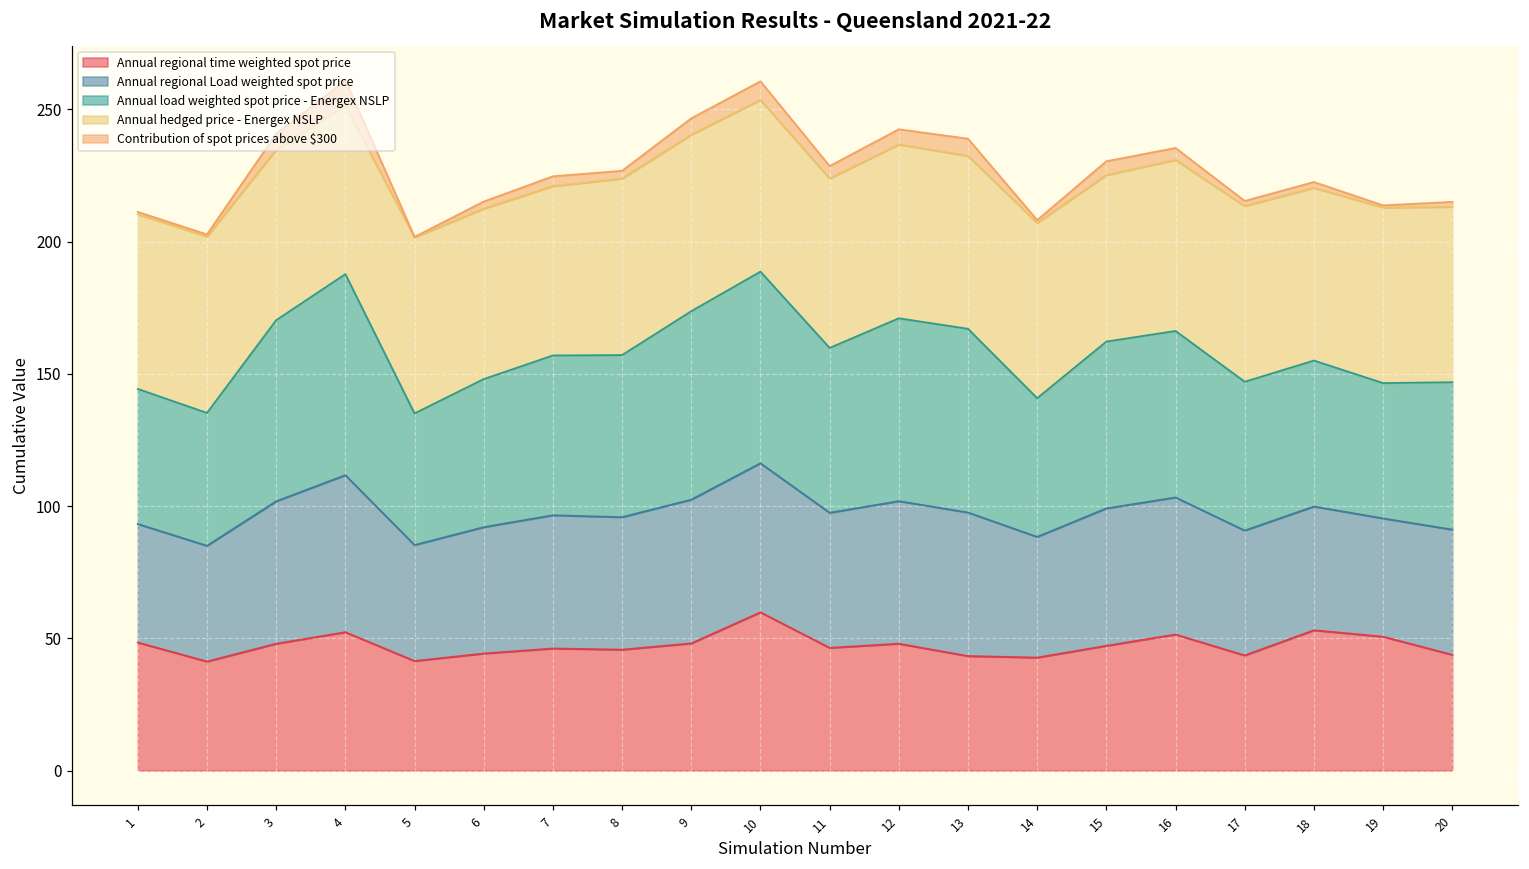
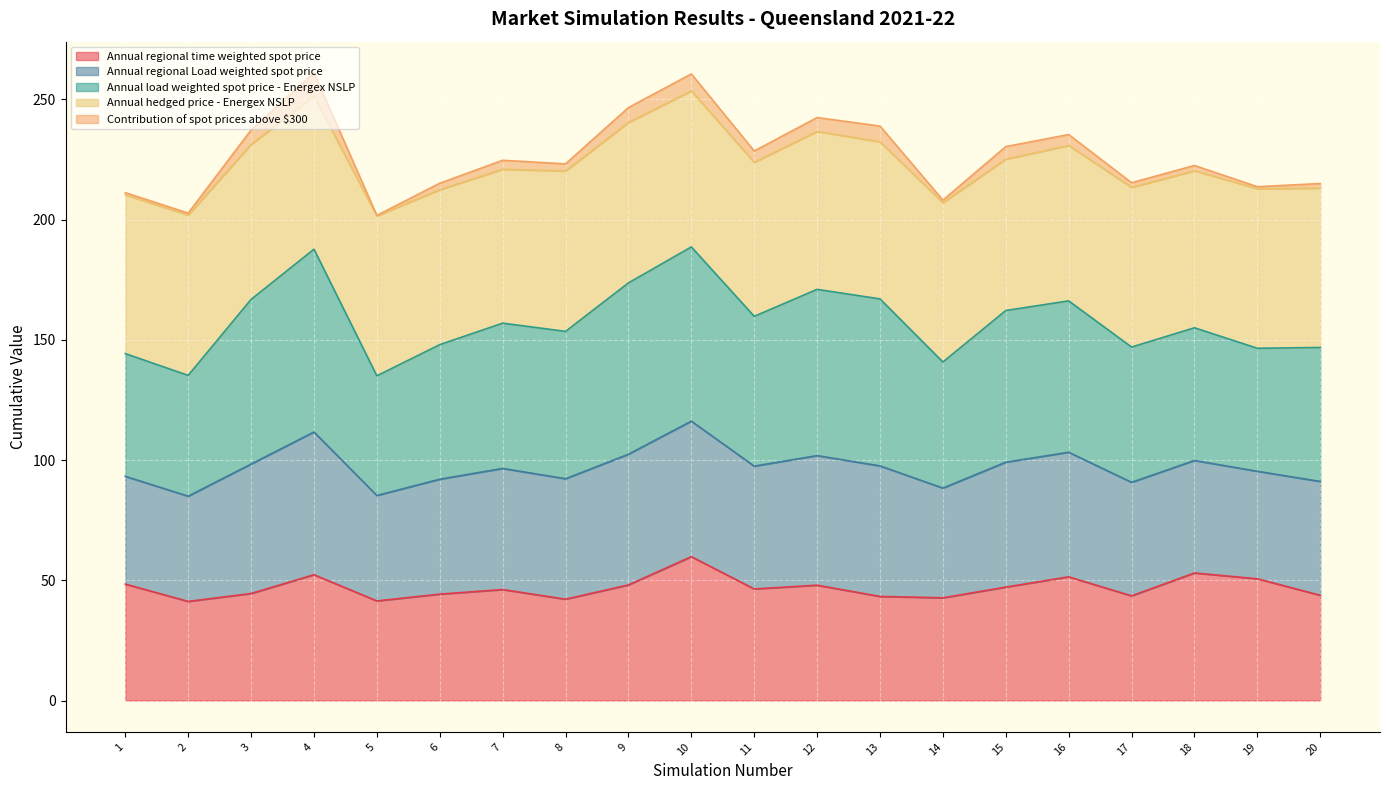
Annual regional time weighted spot price, 3: 48 -> 45
Annual regional time weighted spot price, 8: 46 -> 42
